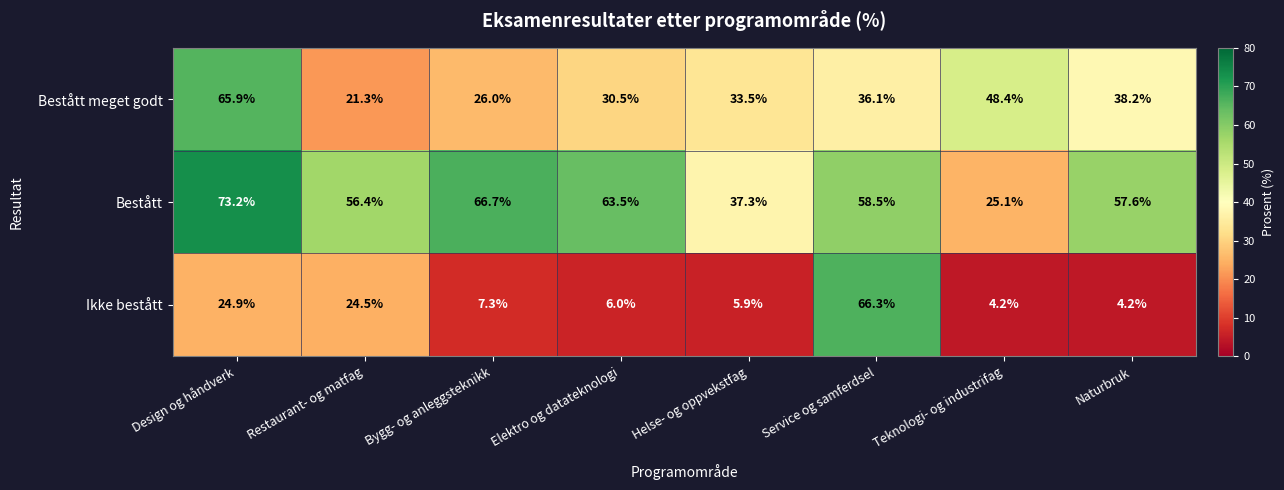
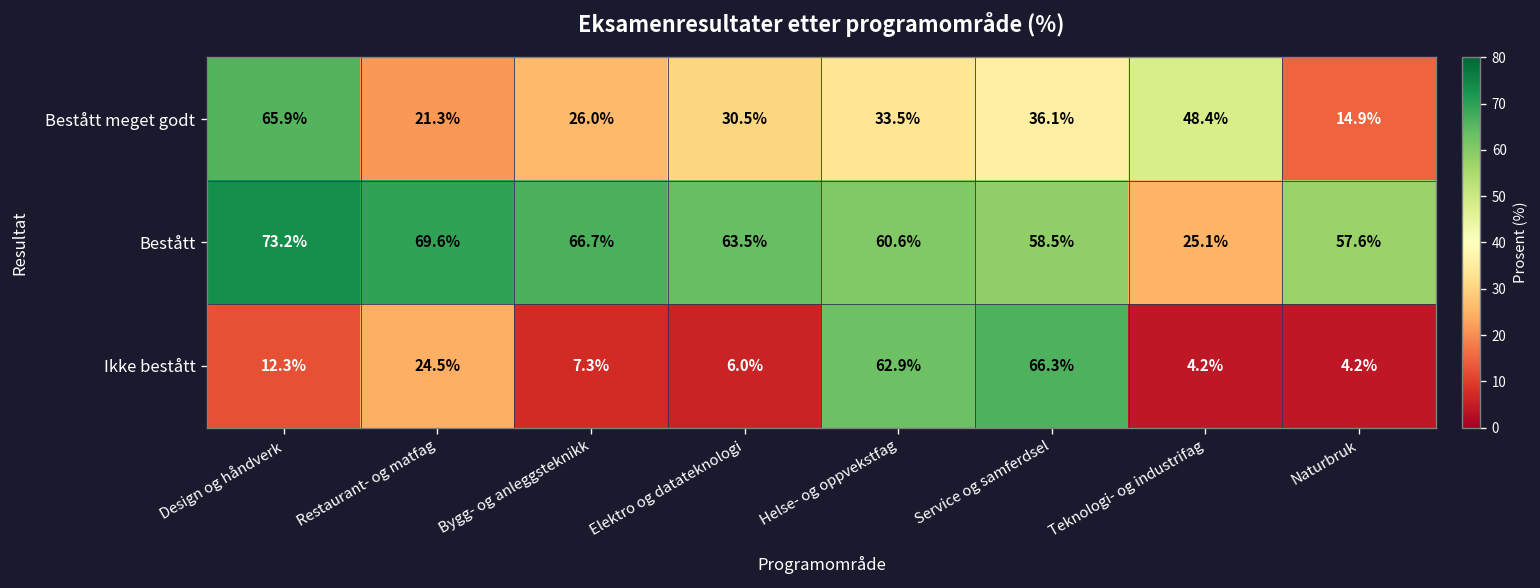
Bestått meget godt, Naturbruk: 38.2% -> 14.9%
Bestått, Restaurant- og matfag: 56.4% -> 69.6%
Bestått, Helse- og oppvekstfag: 37.3% -> 60.6%
Ikke bestått, Design og håndverk: 24.9% -> 12.3%
Ikke bestått, Helse- og oppvekstfag: 5.9% -> 62.9%
